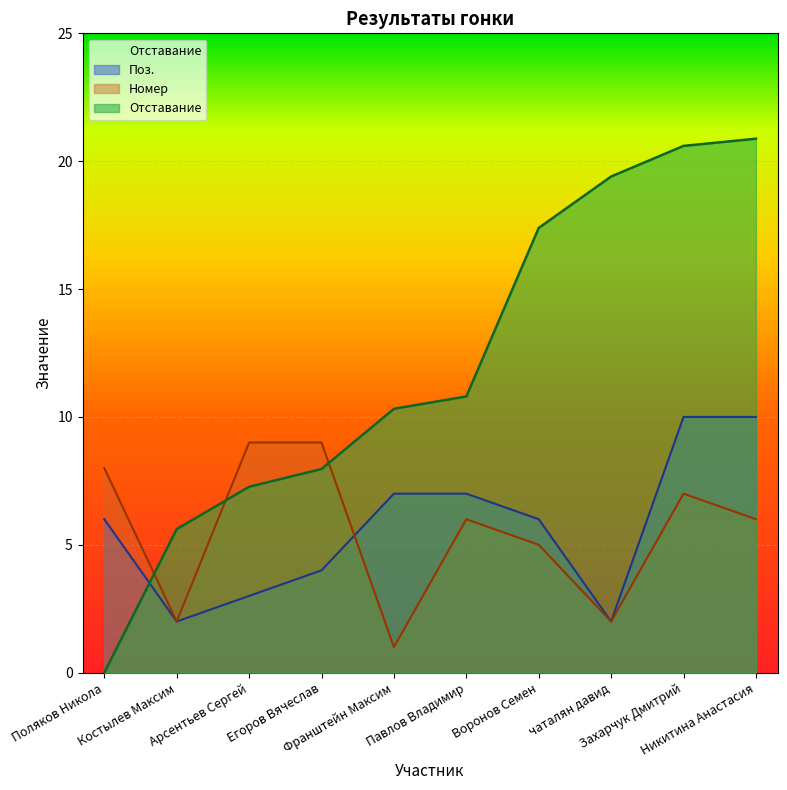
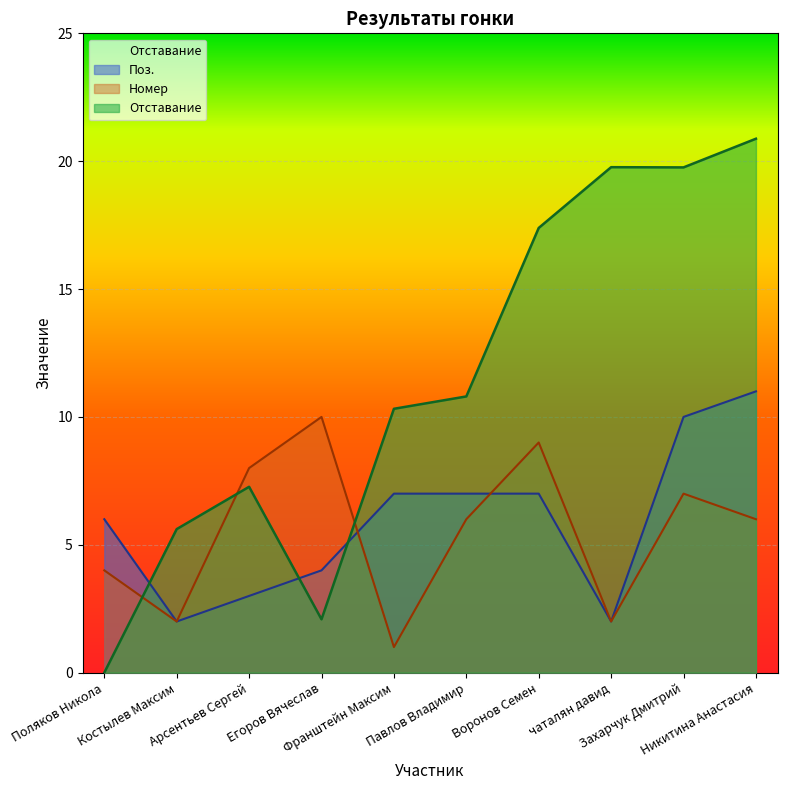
Номер, Поляков Никола: 8 -> 4
Номер, Арсентьев Сергей: 9 -> 8
Отставание, Егоров Вячеслав: 8.0 -> 2.1
Номер, Егоров Вячеслав: 9 -> 10
Поз., Воронов Семен: 6 -> 7
Номер, Воронов Семен: 5 -> 9
Отставание, чаталян давид: 19.4 -> 19.8
Отставание, Захарчук Дмитрий: 20.6 -> 19.8
Поз., Никитина Анастасия: 10 -> 11
